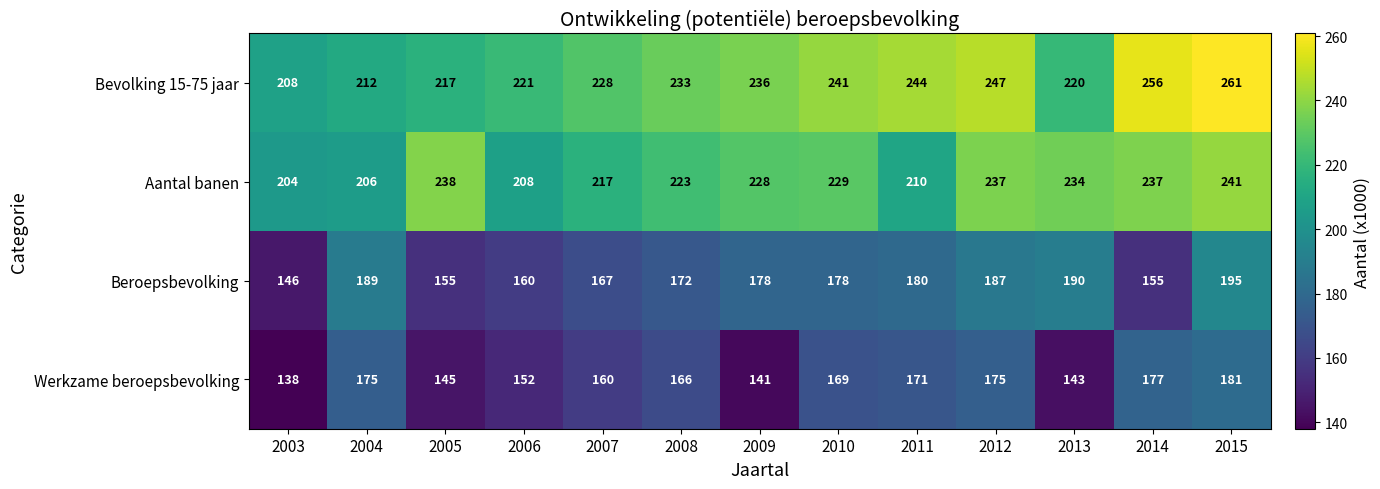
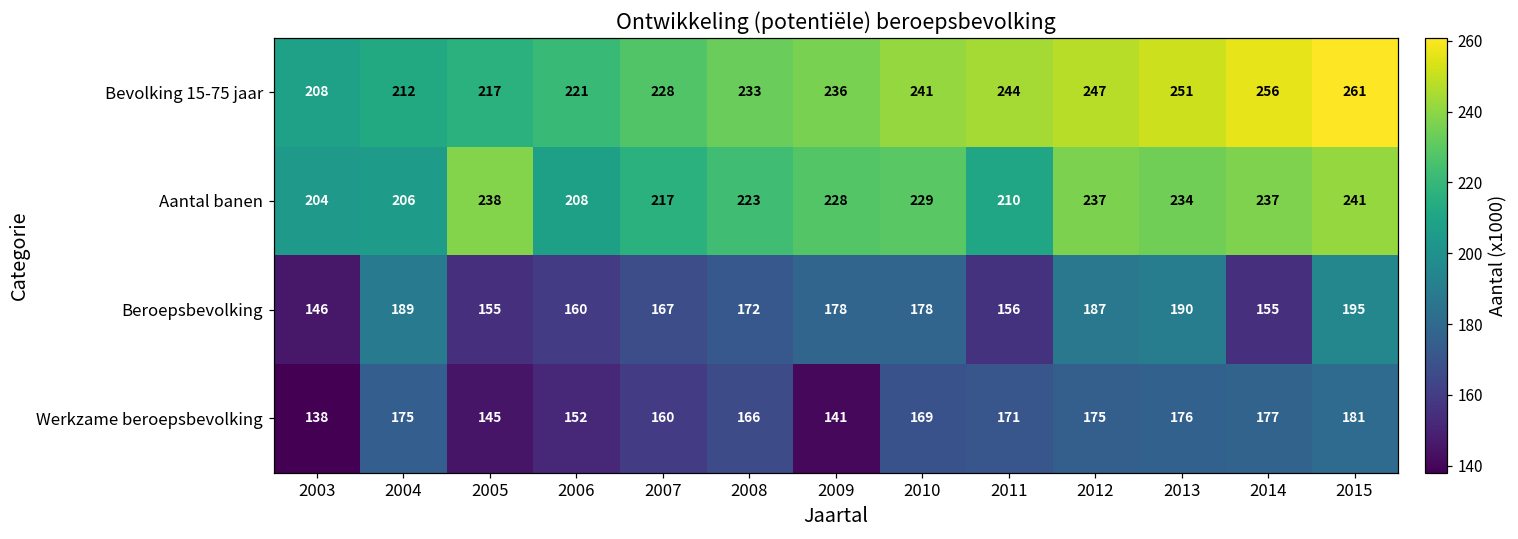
Bevolking 15-75 jaar, 2013: 220 -> 251
Beroepsbevolking, 2011: 180 -> 156
Werkzame beroepsbevolking, 2013: 143 -> 176
